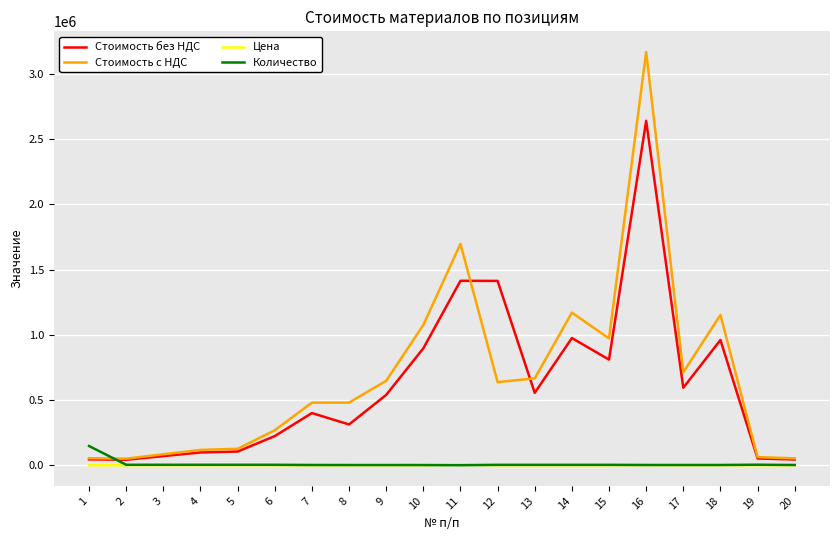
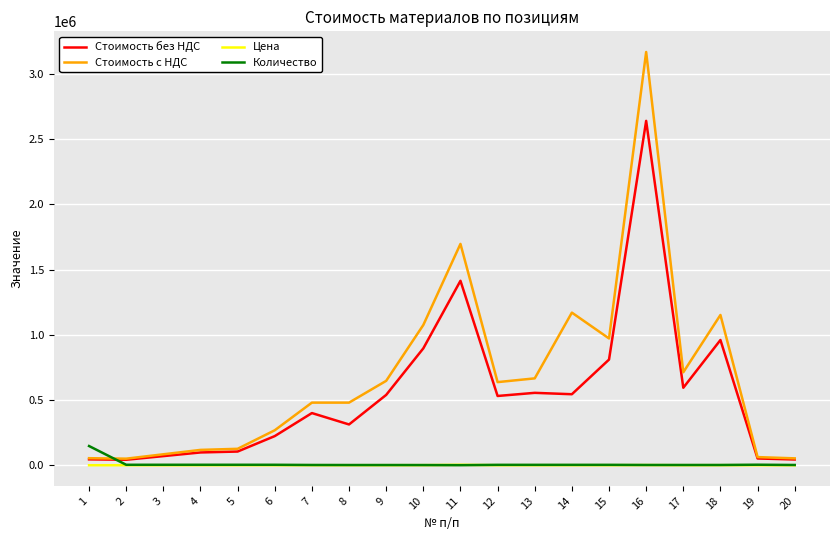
Стоимость без НДС, 12: 1410000 -> 530000
Стоимость без НДС, 14: 980000 -> 540000
